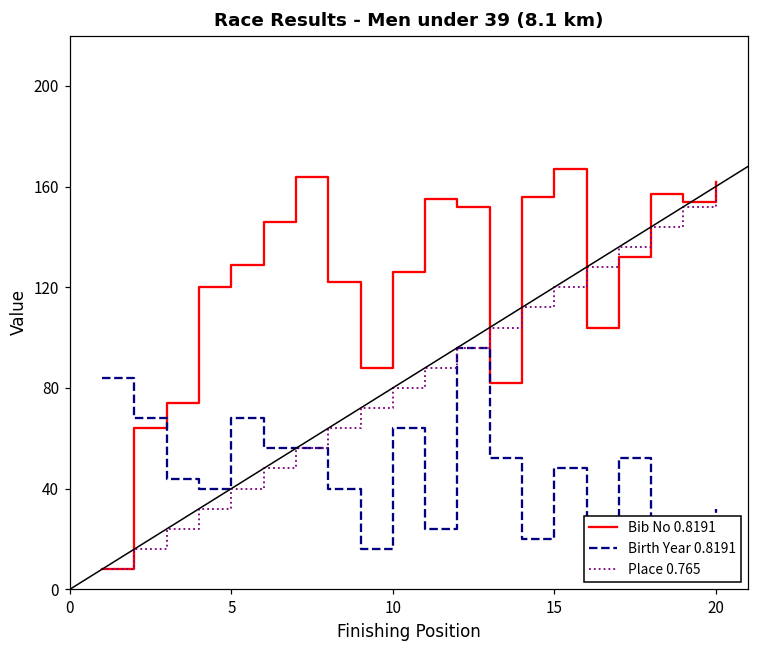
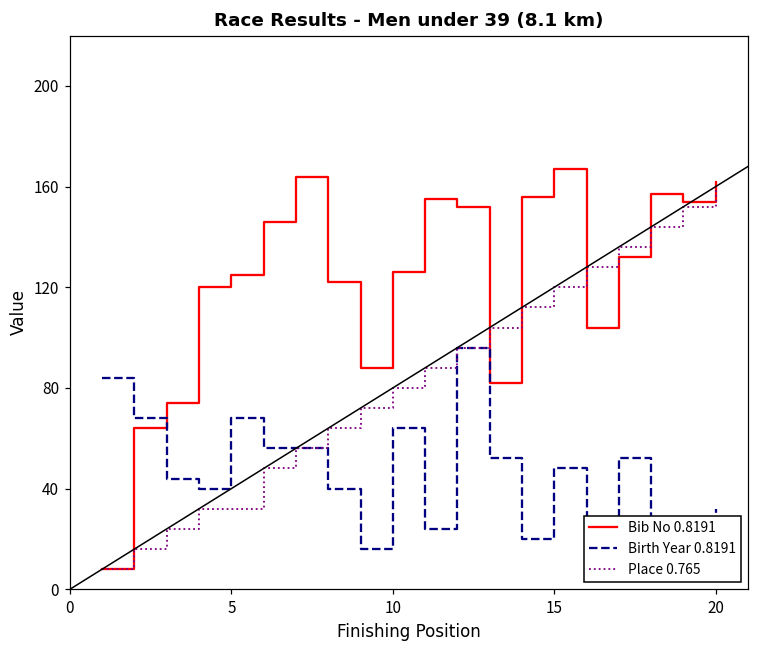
Bib No 0.8191, 5: 129 -> 125
Place 0.765, 5: 40 -> 32
